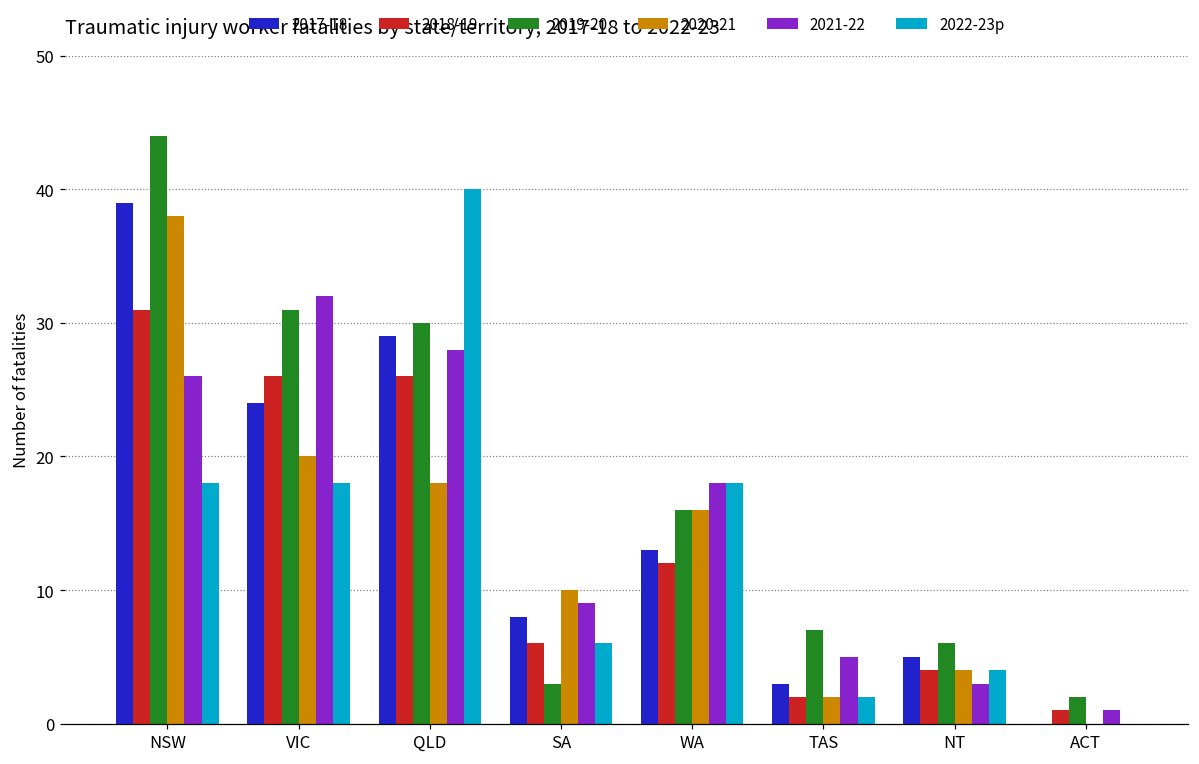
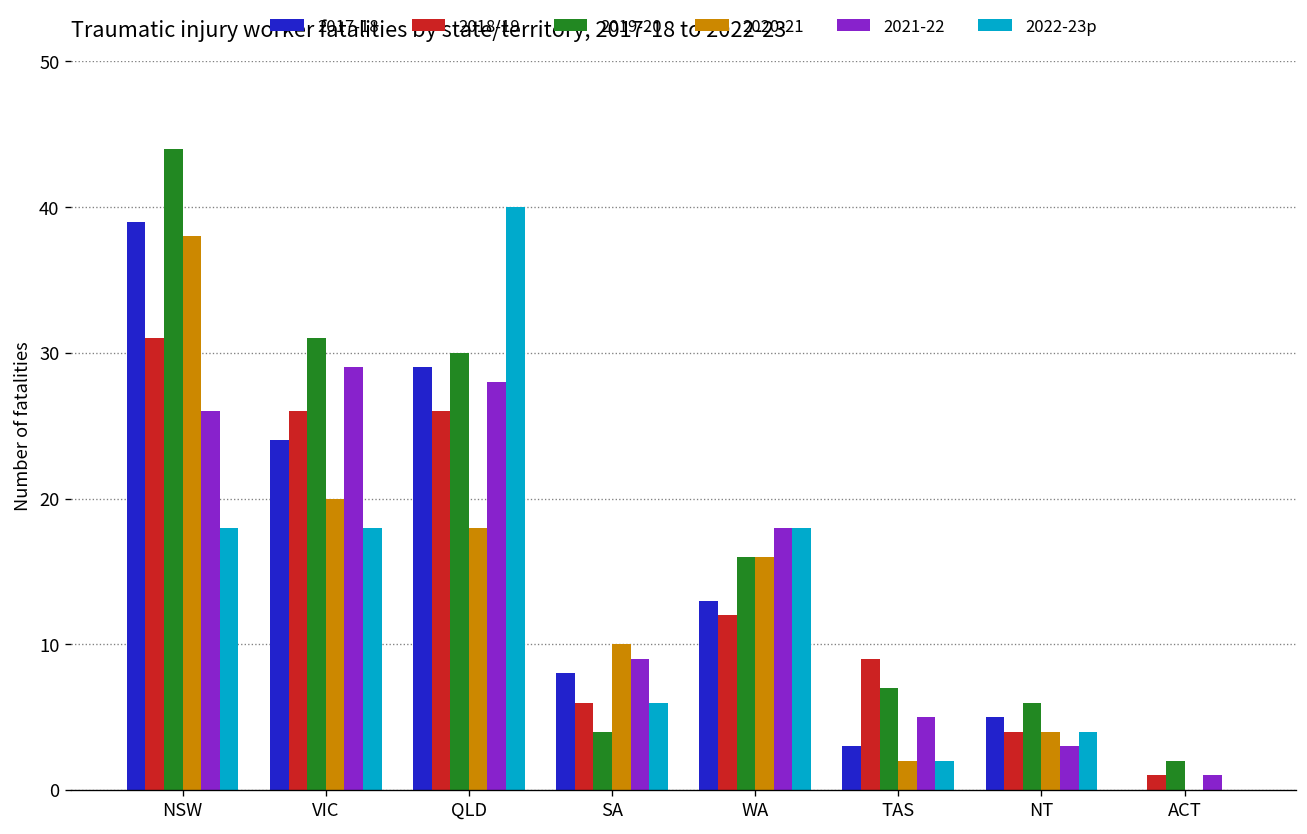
2021-22, VIC: 32 -> 29
2019-20, SA: 3 -> 4
2018-19, TAS: 2 -> 9
